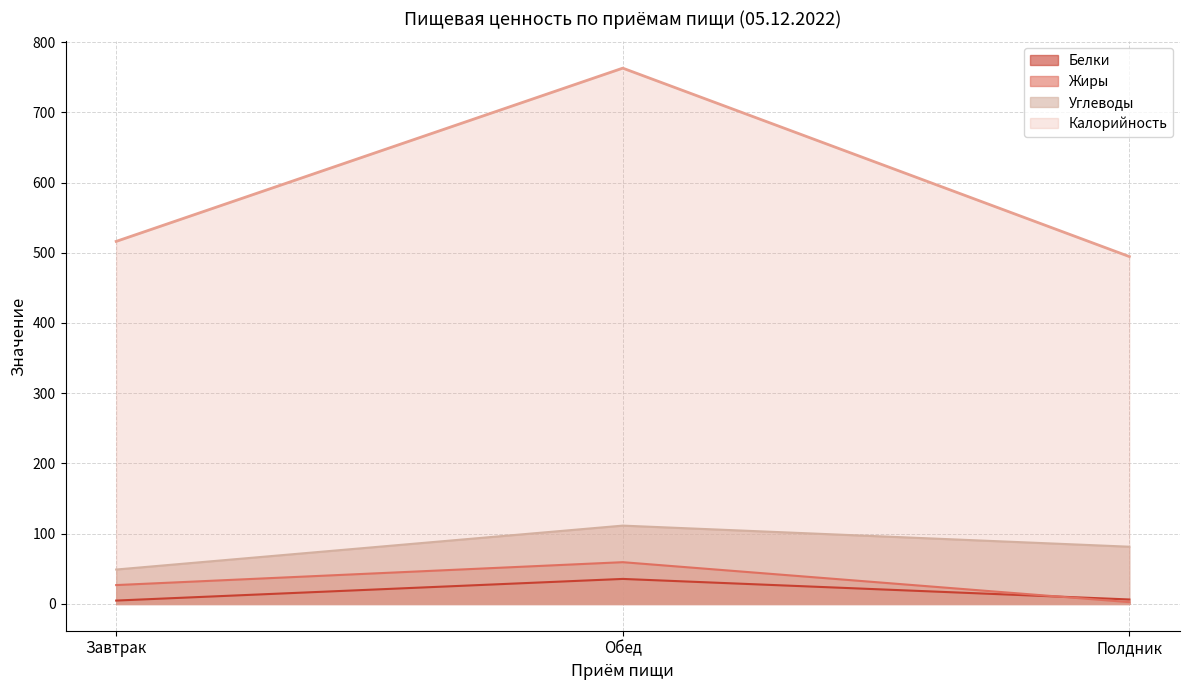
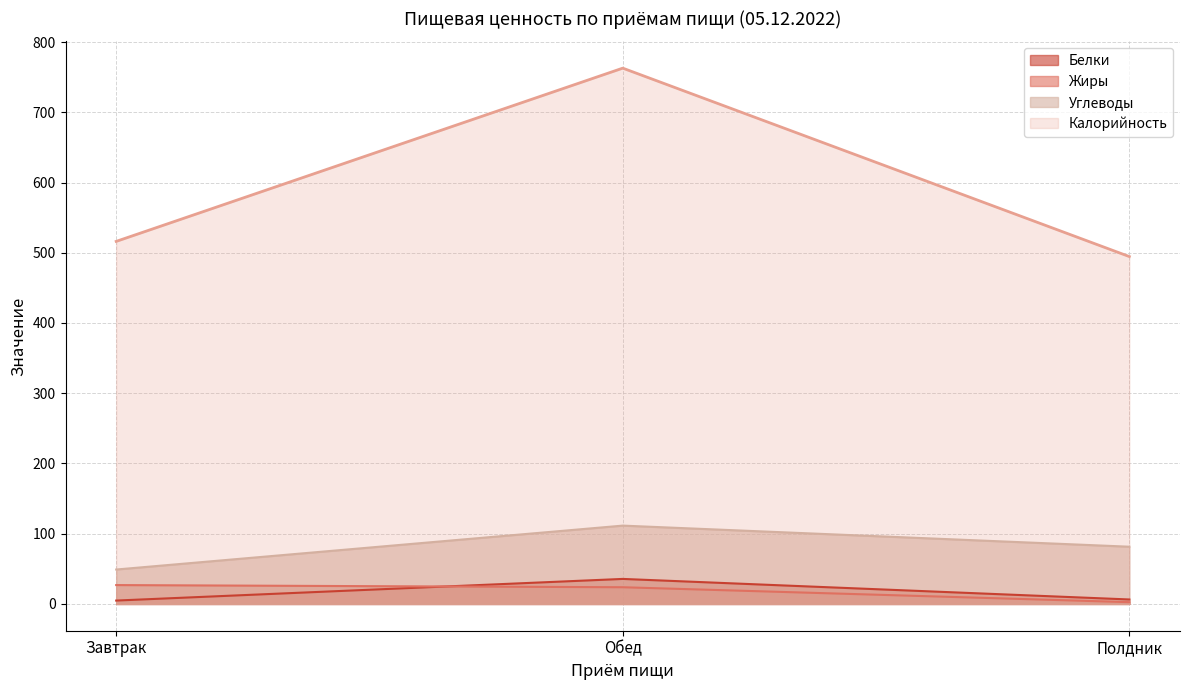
Жиры, Обед: 60 -> 20
